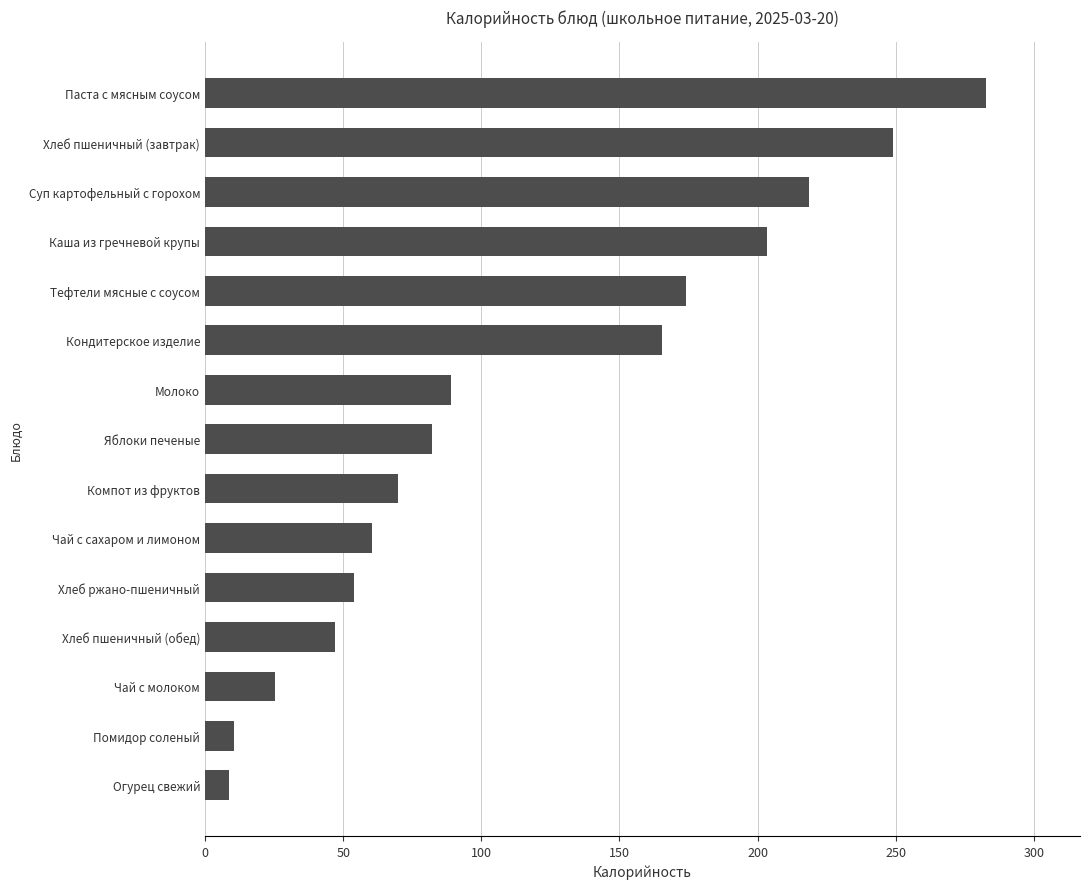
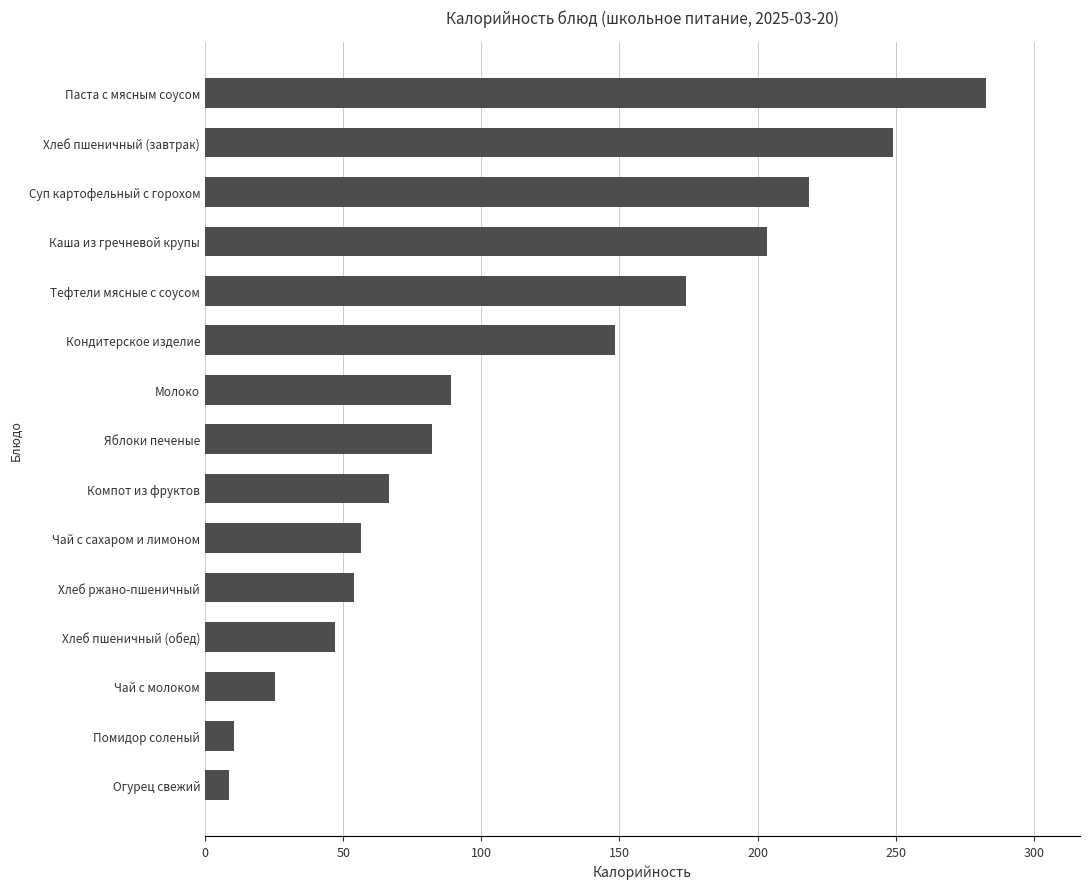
Кондитерское изделие: 165 -> 148
Компот из фруктов: 70 -> 67
Чай с сахаром и лимоном: 61 -> 56
